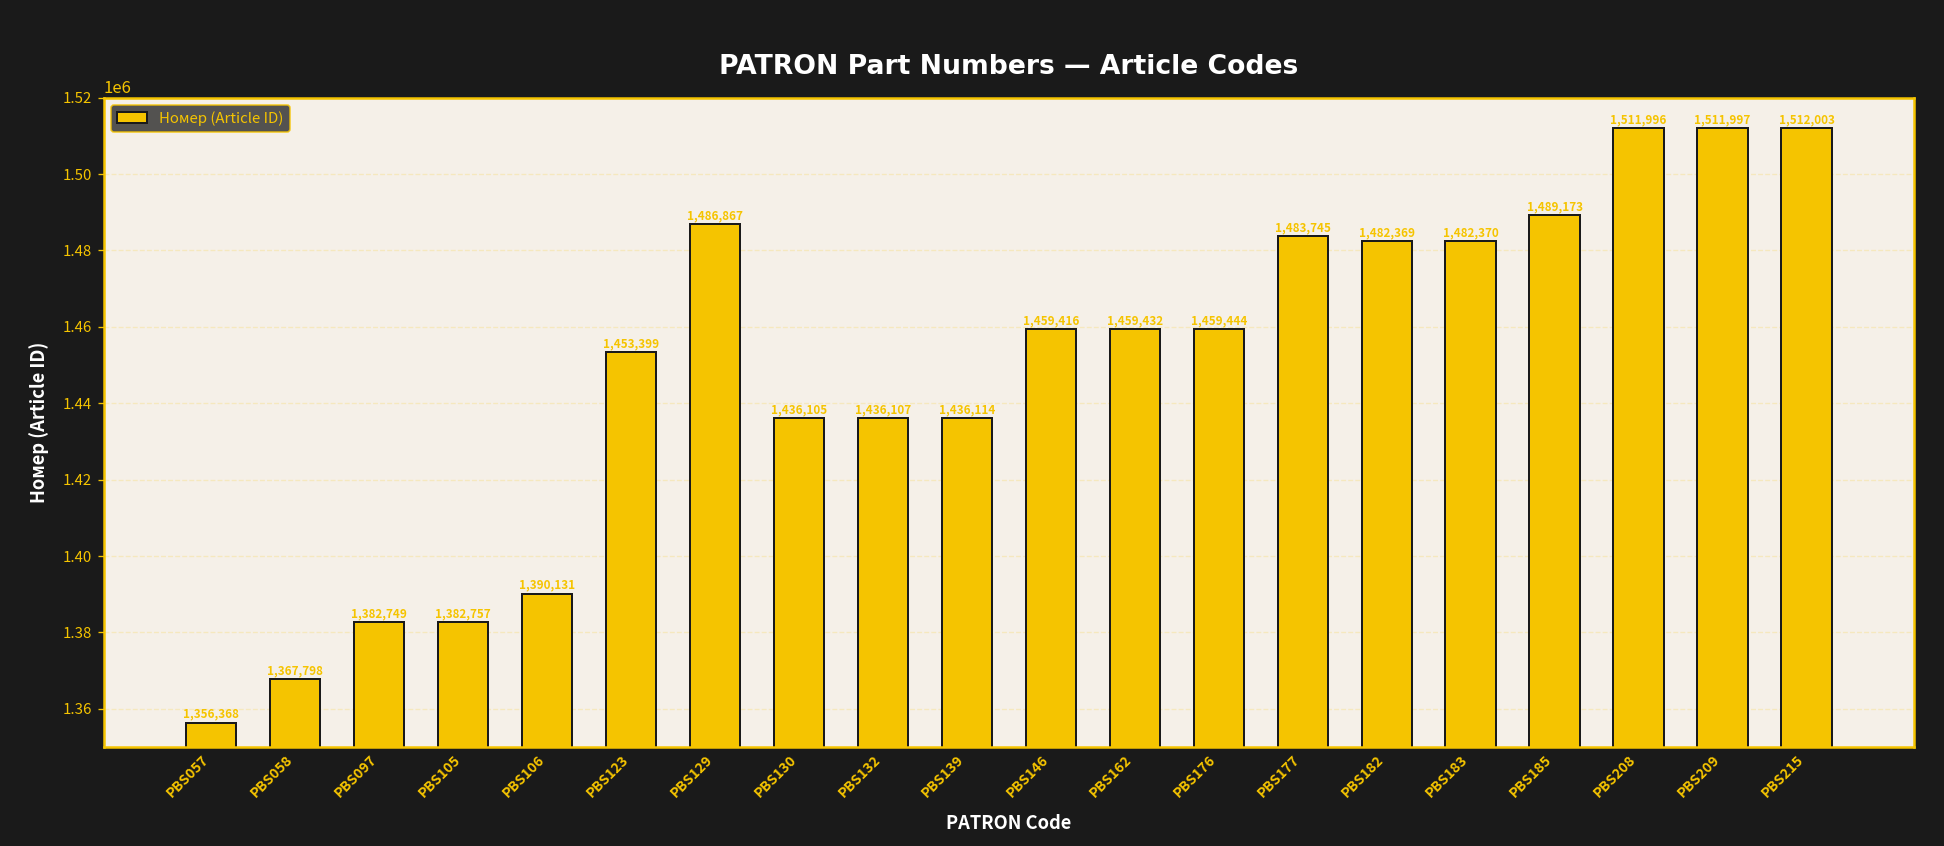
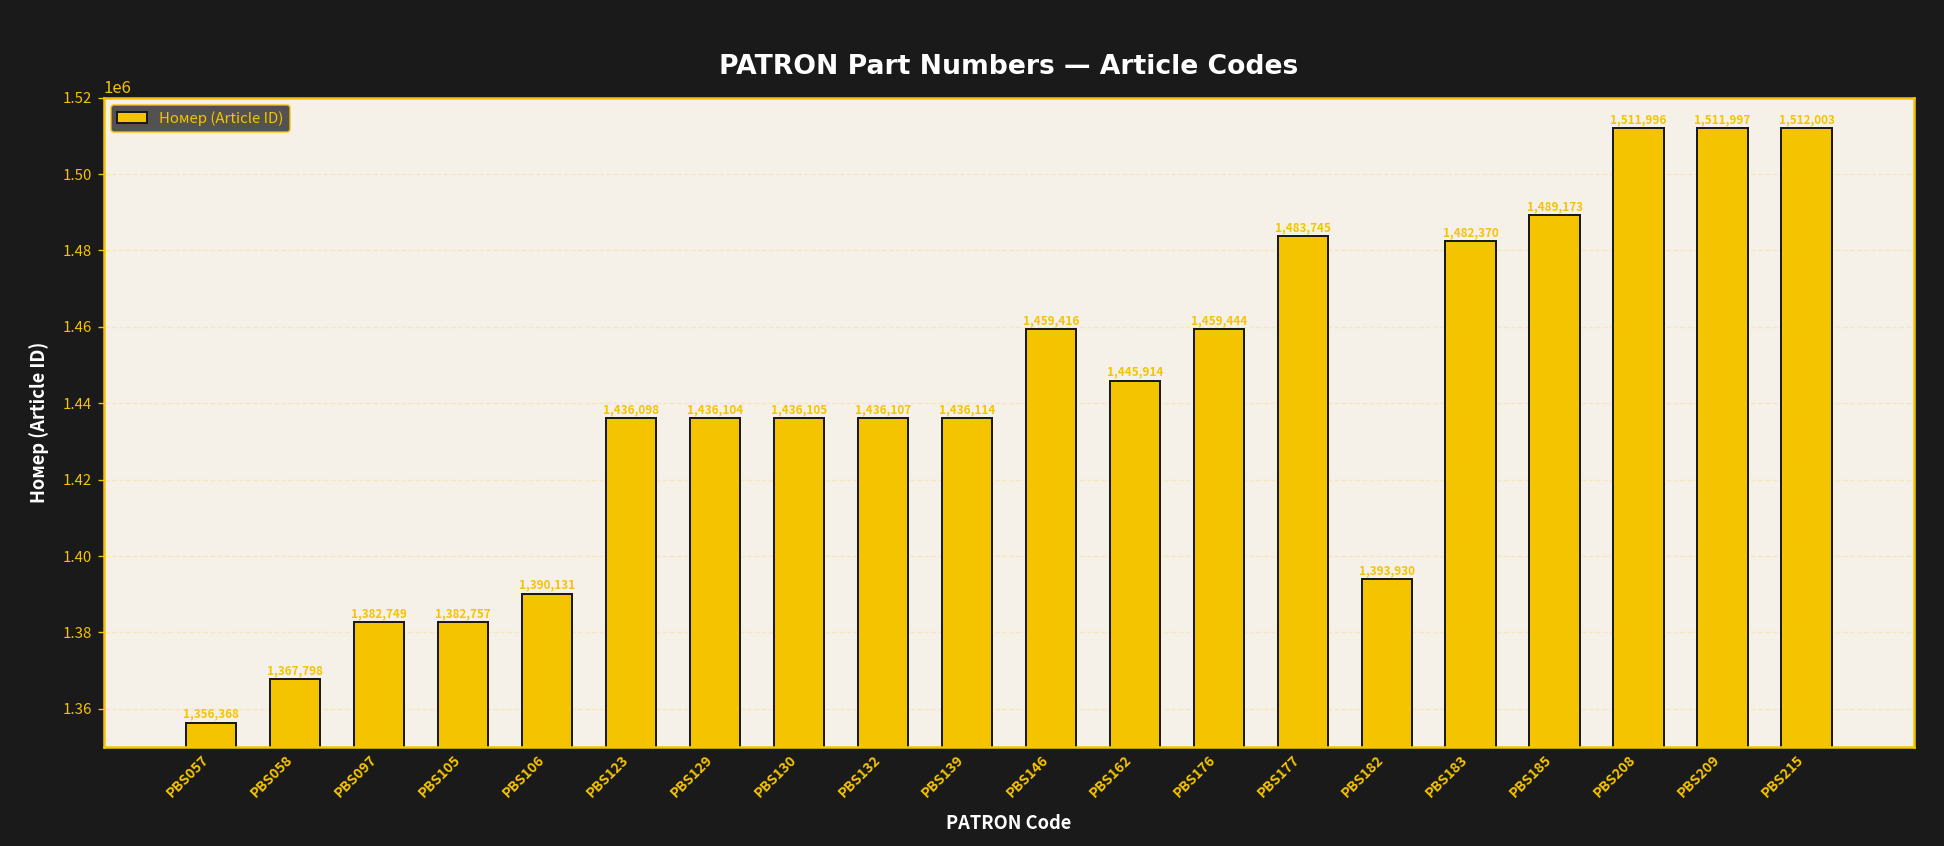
PBS123: 1,453,399 -> 1,436,098
PBS129: 1,486,867 -> 1,436,104
PBS162: 1,459,432 -> 1,445,914
PBS182: 1,482,369 -> 1,393,930
